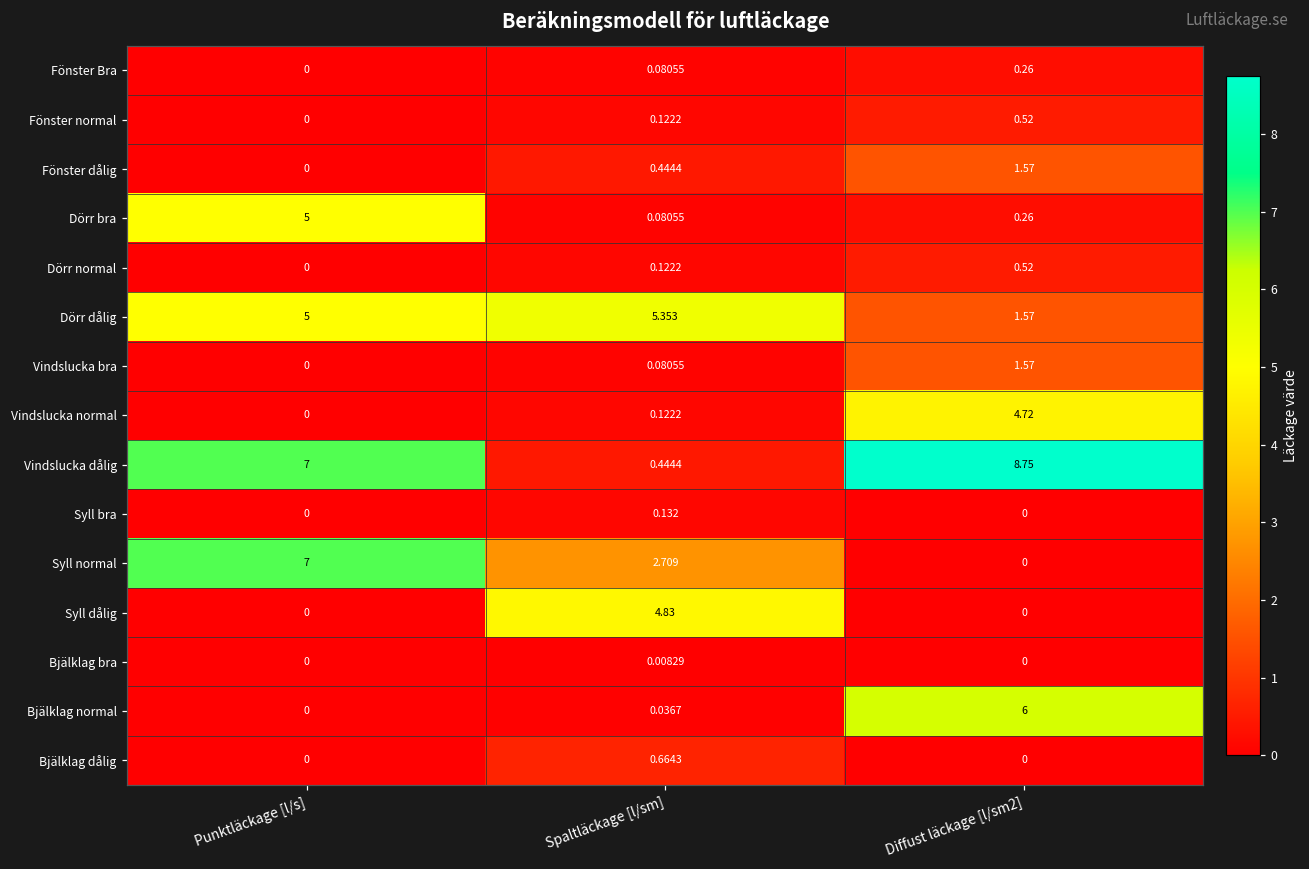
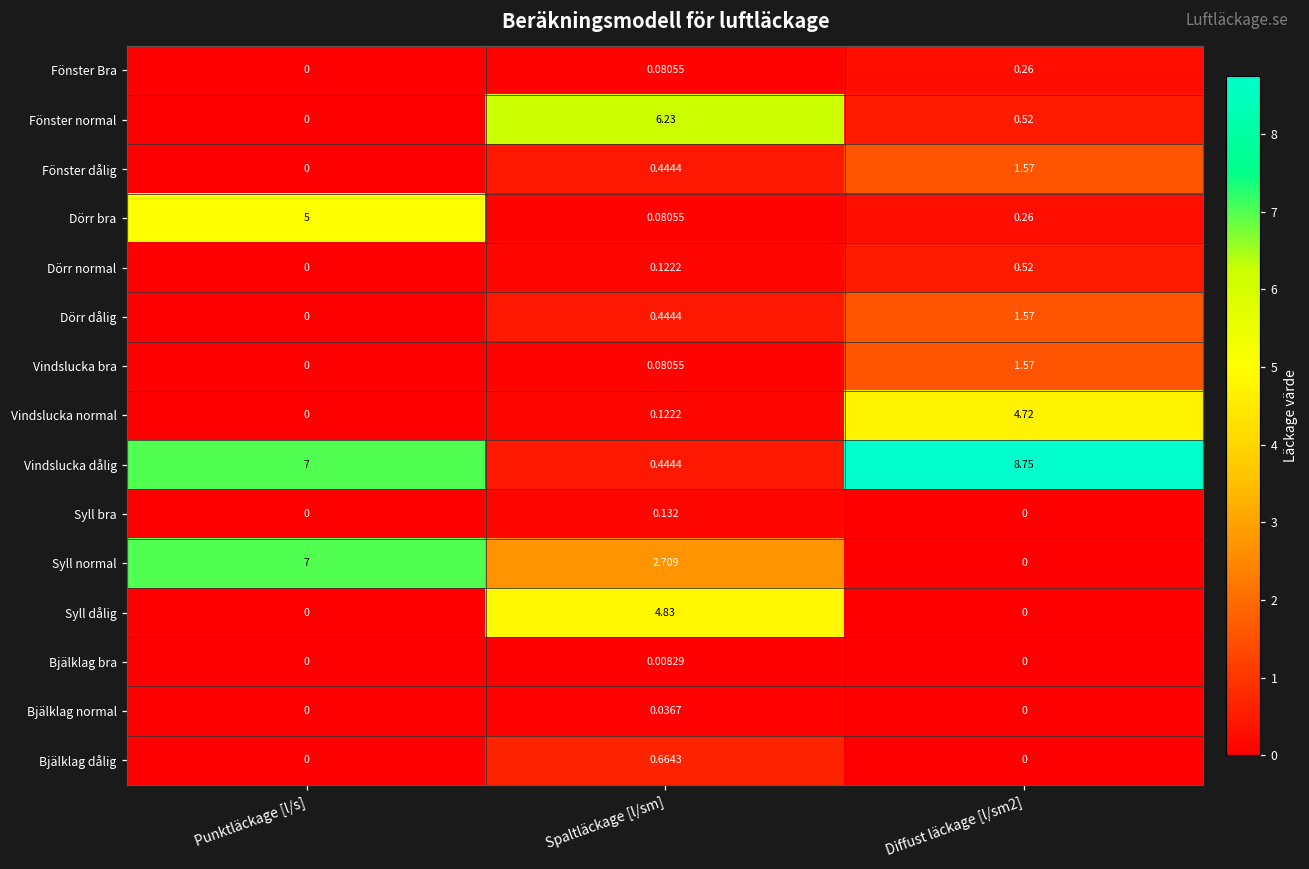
Fönster normal, Spaltläckage [l/sm]: 0.1222 -> 6.23
Dörr dålig, Punktläckage [l/s]: 5 -> 0
Dörr dålig, Spaltläckage [l/sm]: 5.353 -> 0.4444
Bjälklag normal, Diffust läckage [l/sm2]: 6 -> 0
